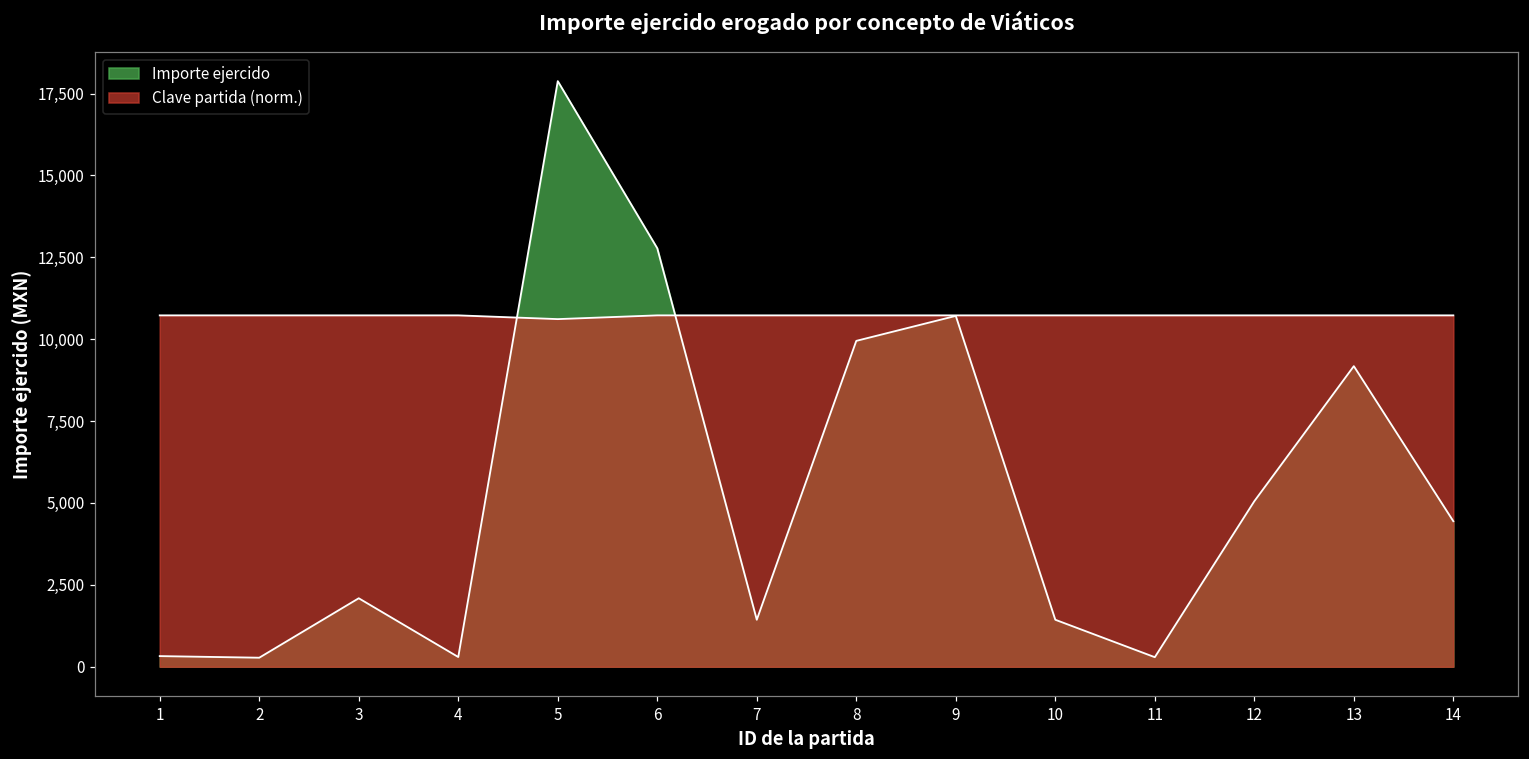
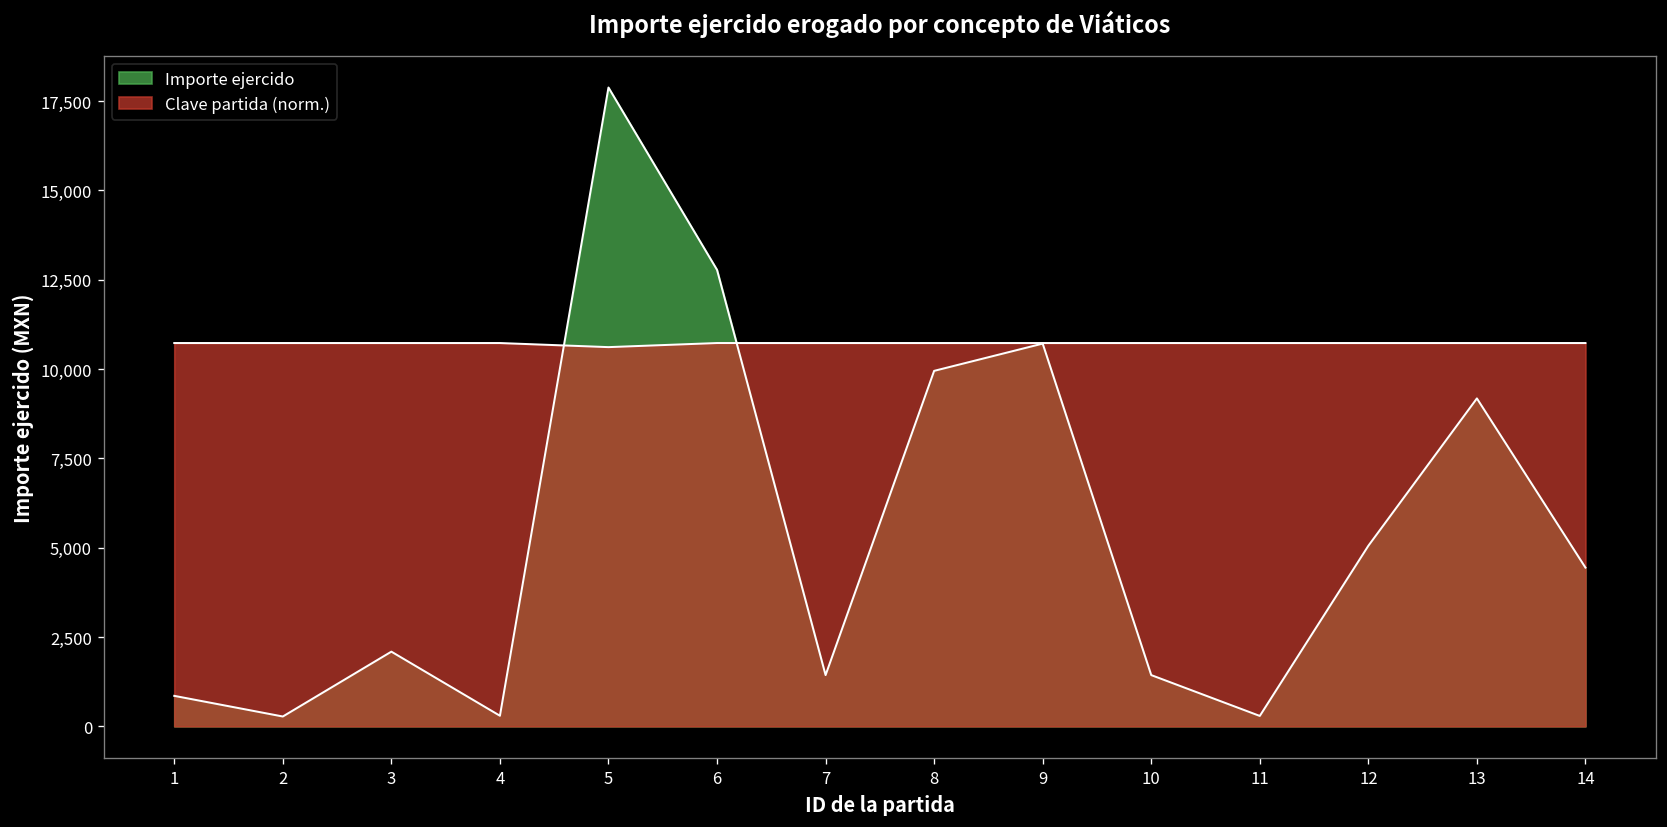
Importe ejercido, 1: 300 -> 900
